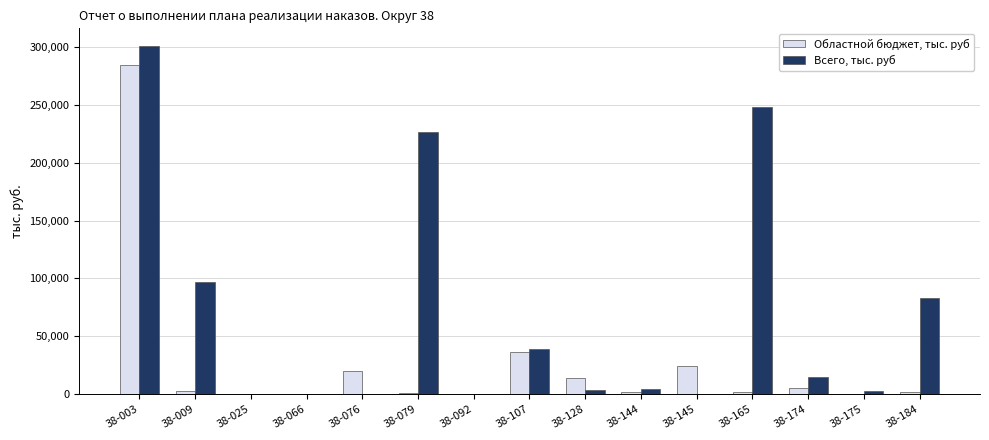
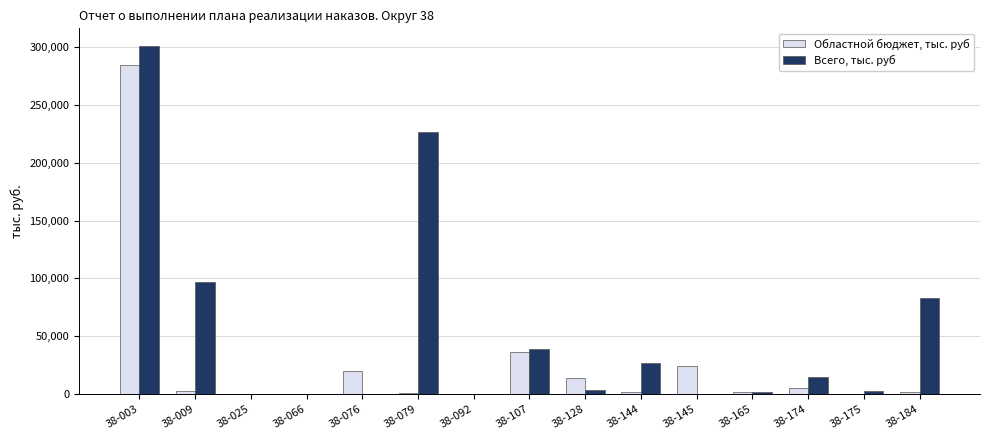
Всего, тыс. руб, 38-144: 4,000 -> 27,000
Всего, тыс. руб, 38-165: 248,000 -> 2,000
